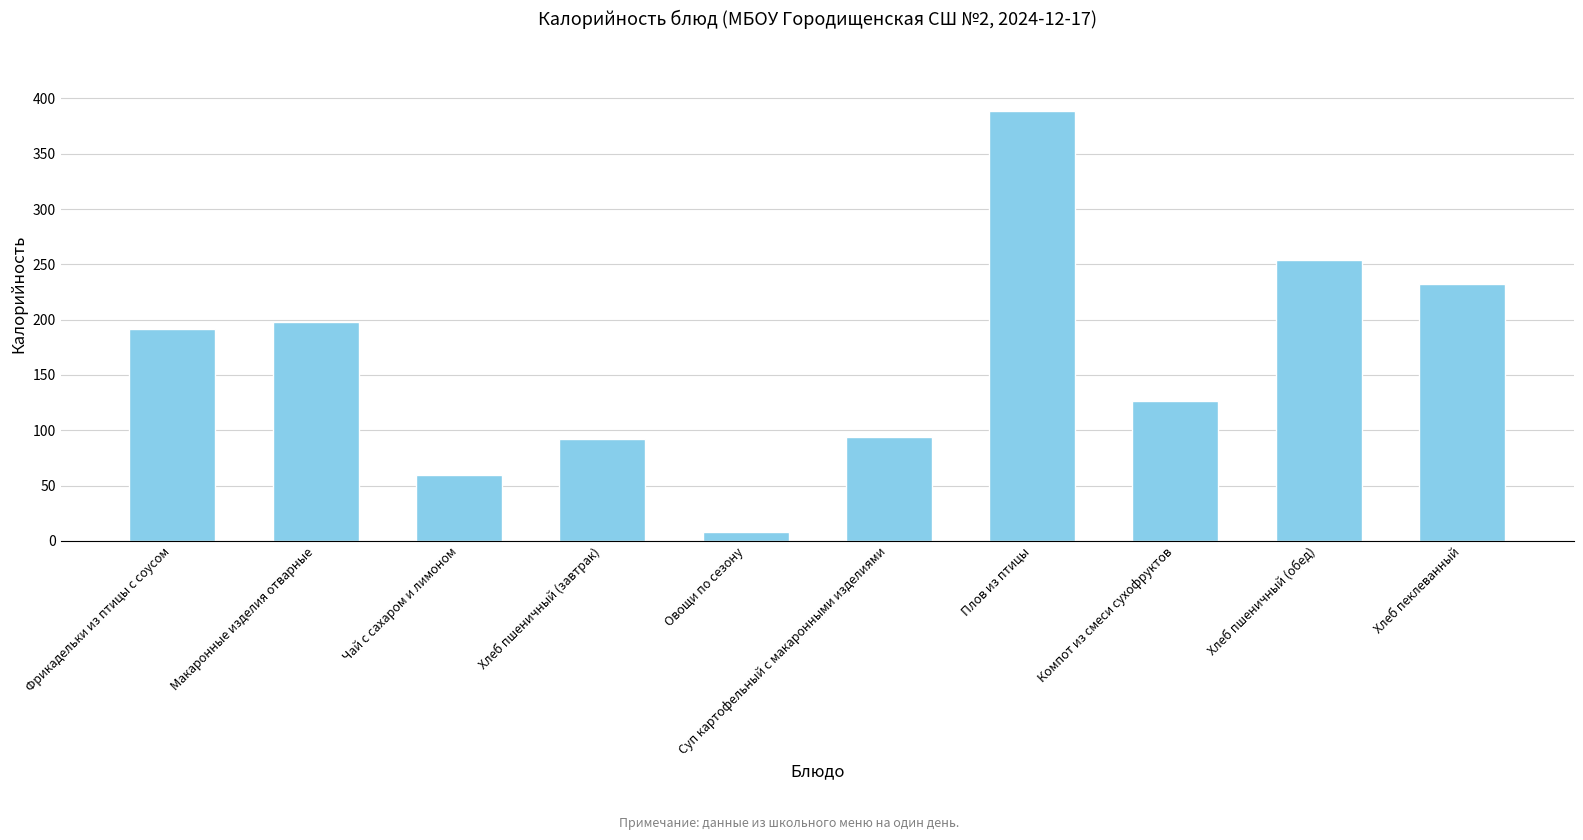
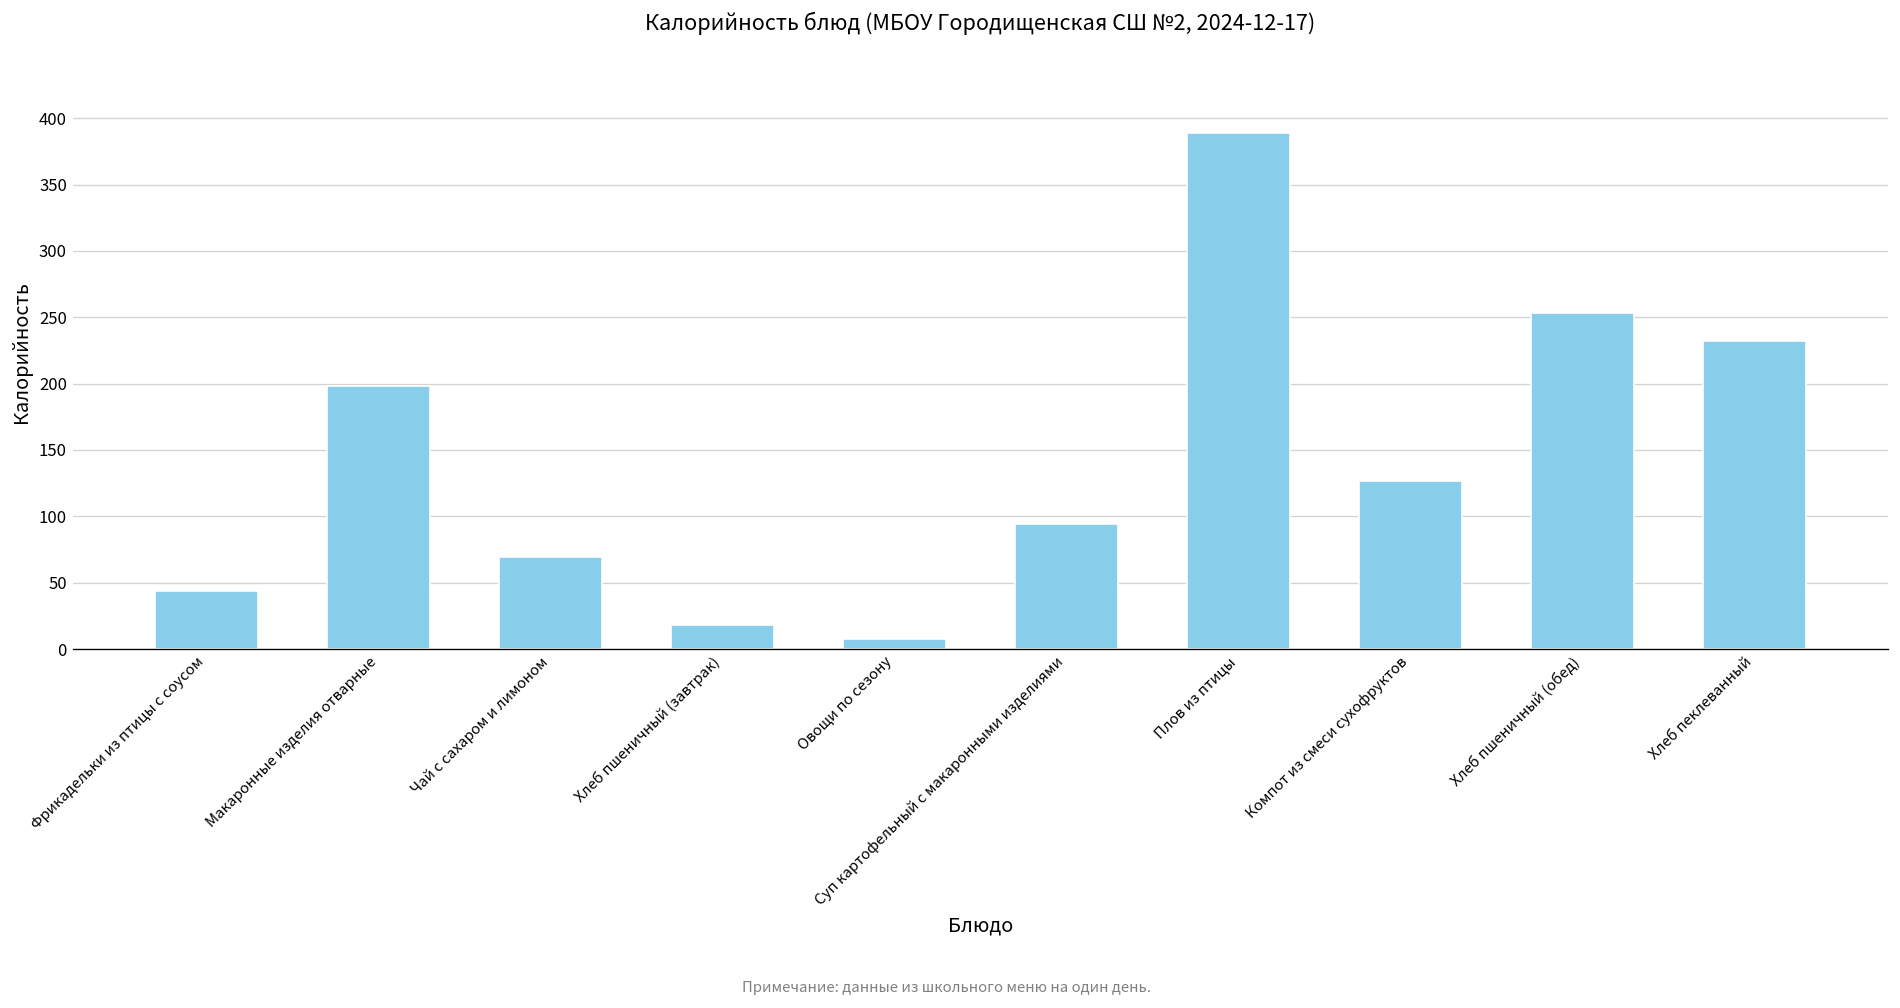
Фрикадельки из птицы с соусом: 191 -> 44
Чай с сахаром и лимоном: 60 -> 70
Хлеб пшеничный (завтрак): 92 -> 18
